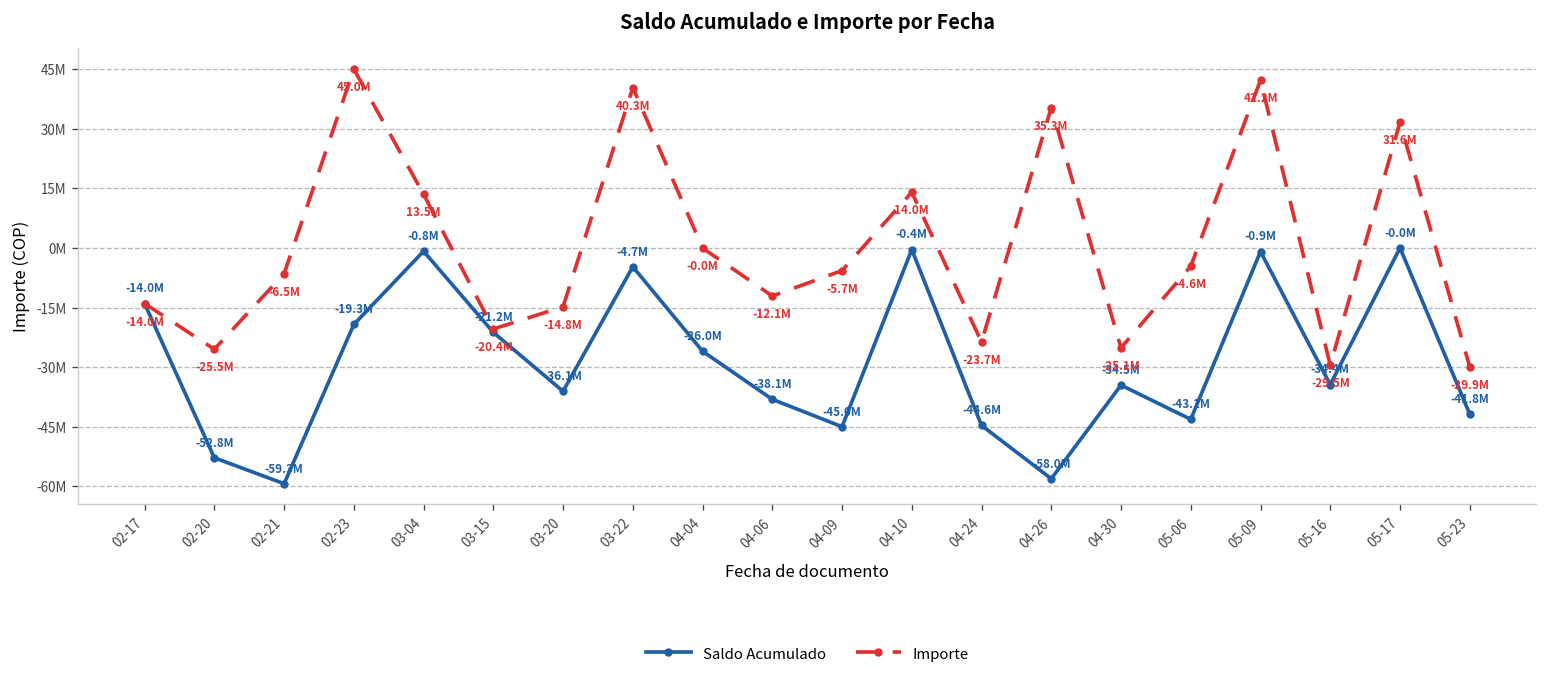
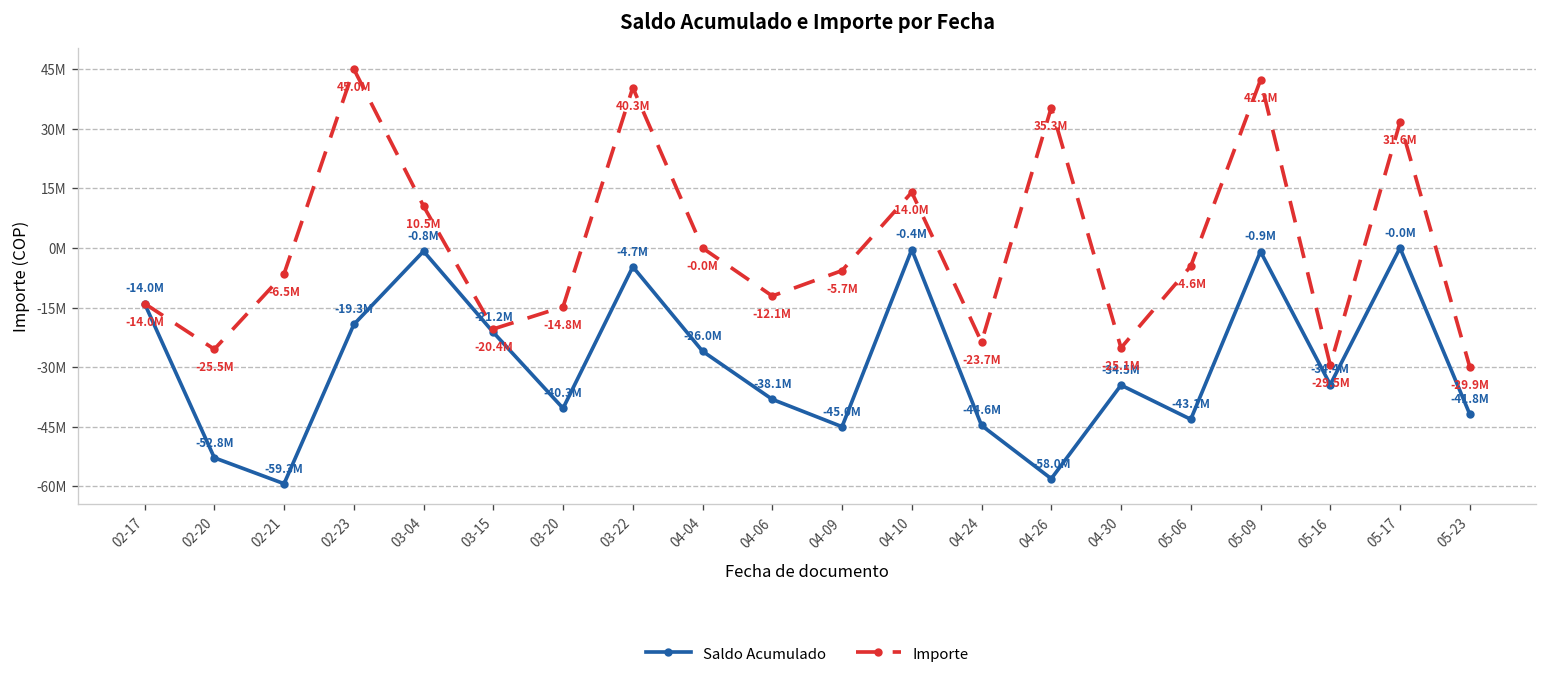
Importe, 03-04: 13.5M -> 10.5M
Saldo Acumulado, 03-20: -36.1M -> -40.3M
